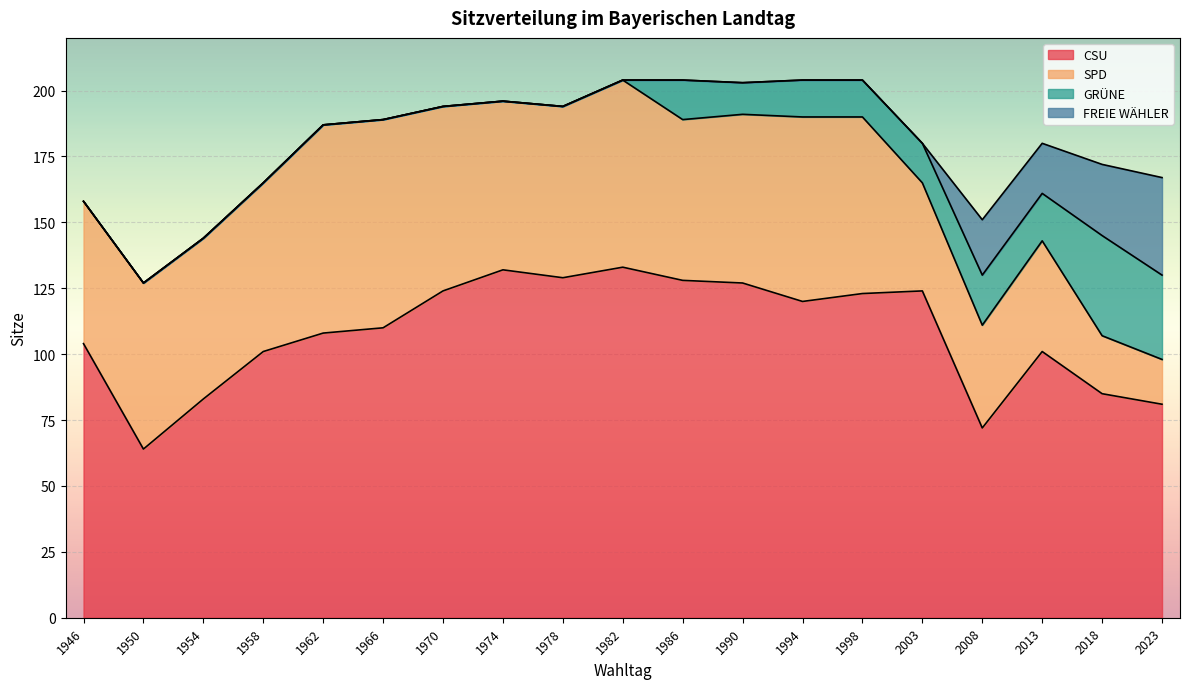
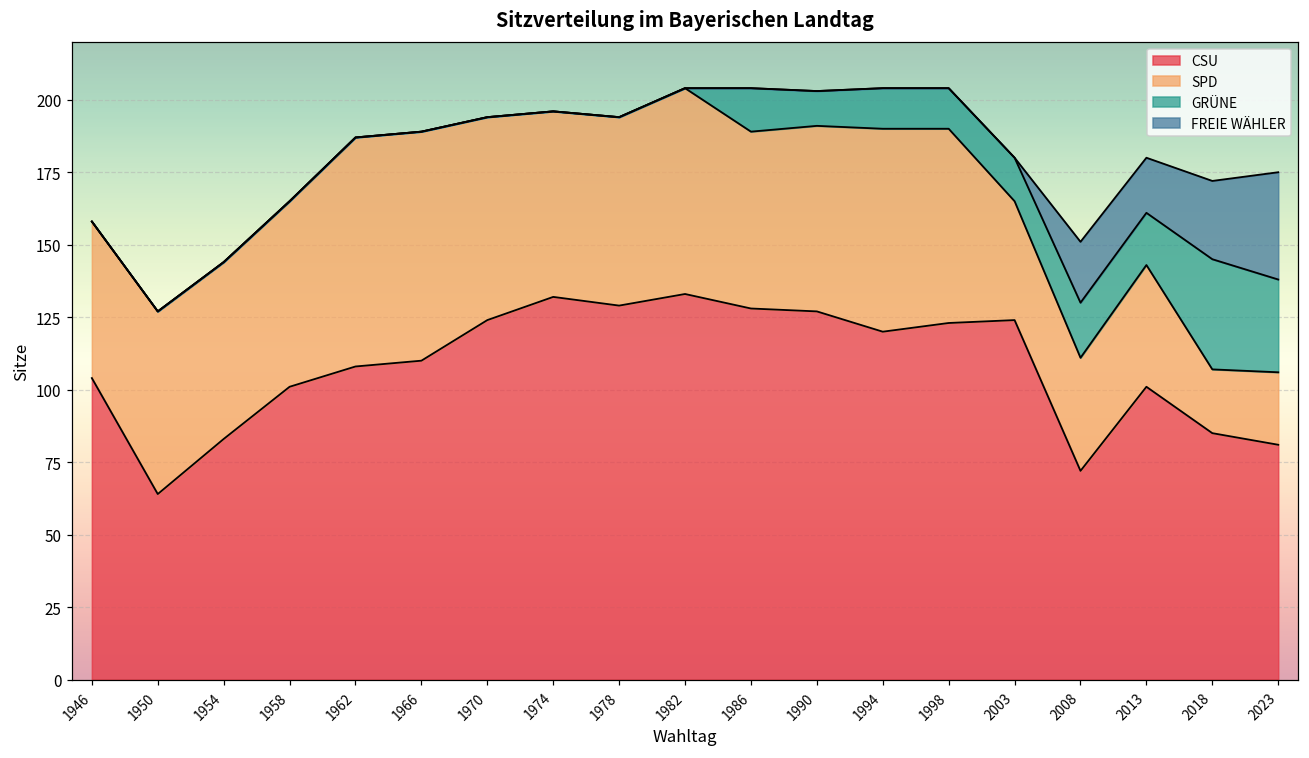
SPD, 2023: 17 -> 25
